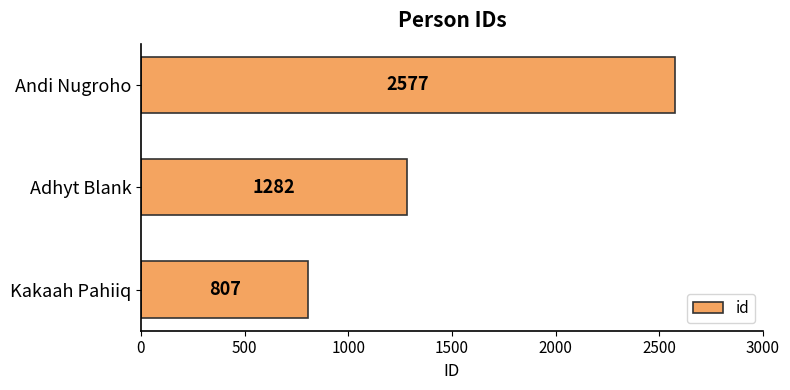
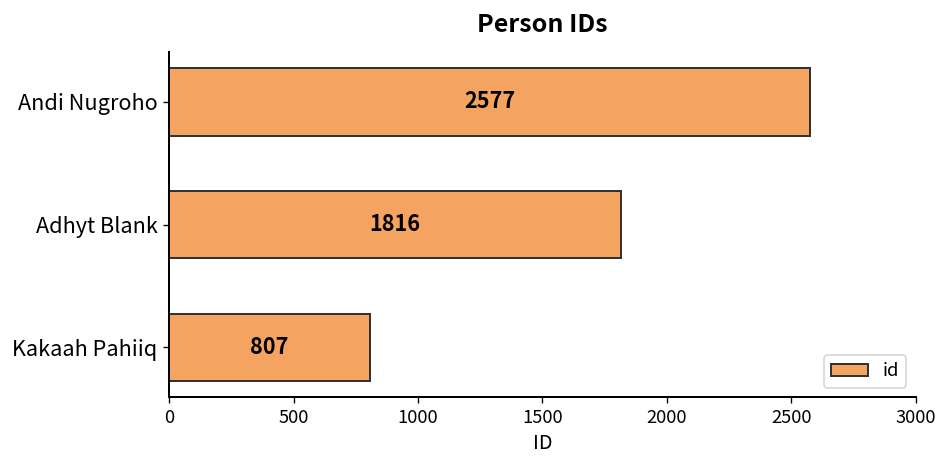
Adhyt Blank: 1282 -> 1816
